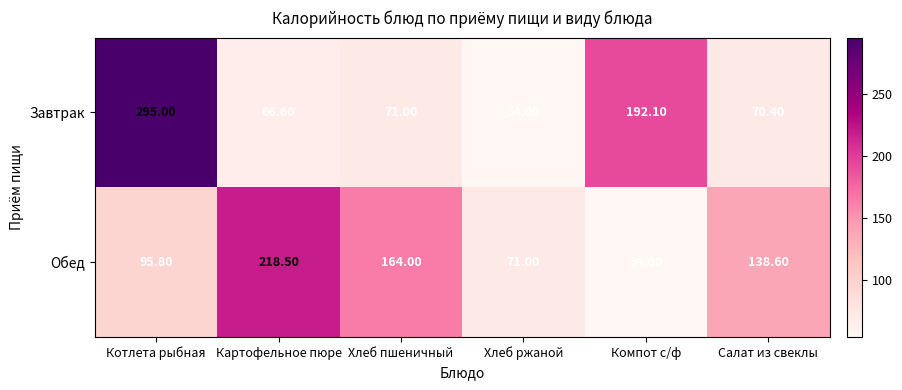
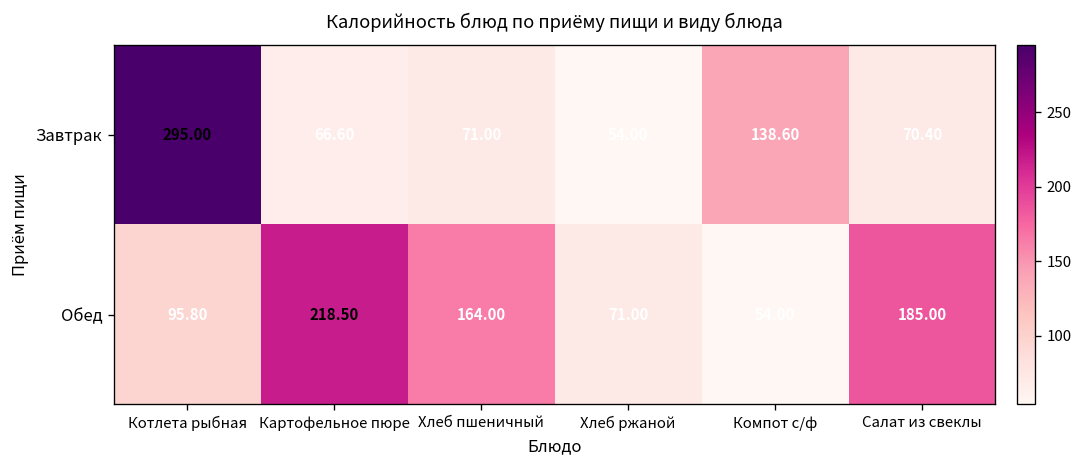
Завтрак, Компот с/ф: 192.10 -> 138.60
Обед, Салат из свеклы: 138.60 -> 185.00
